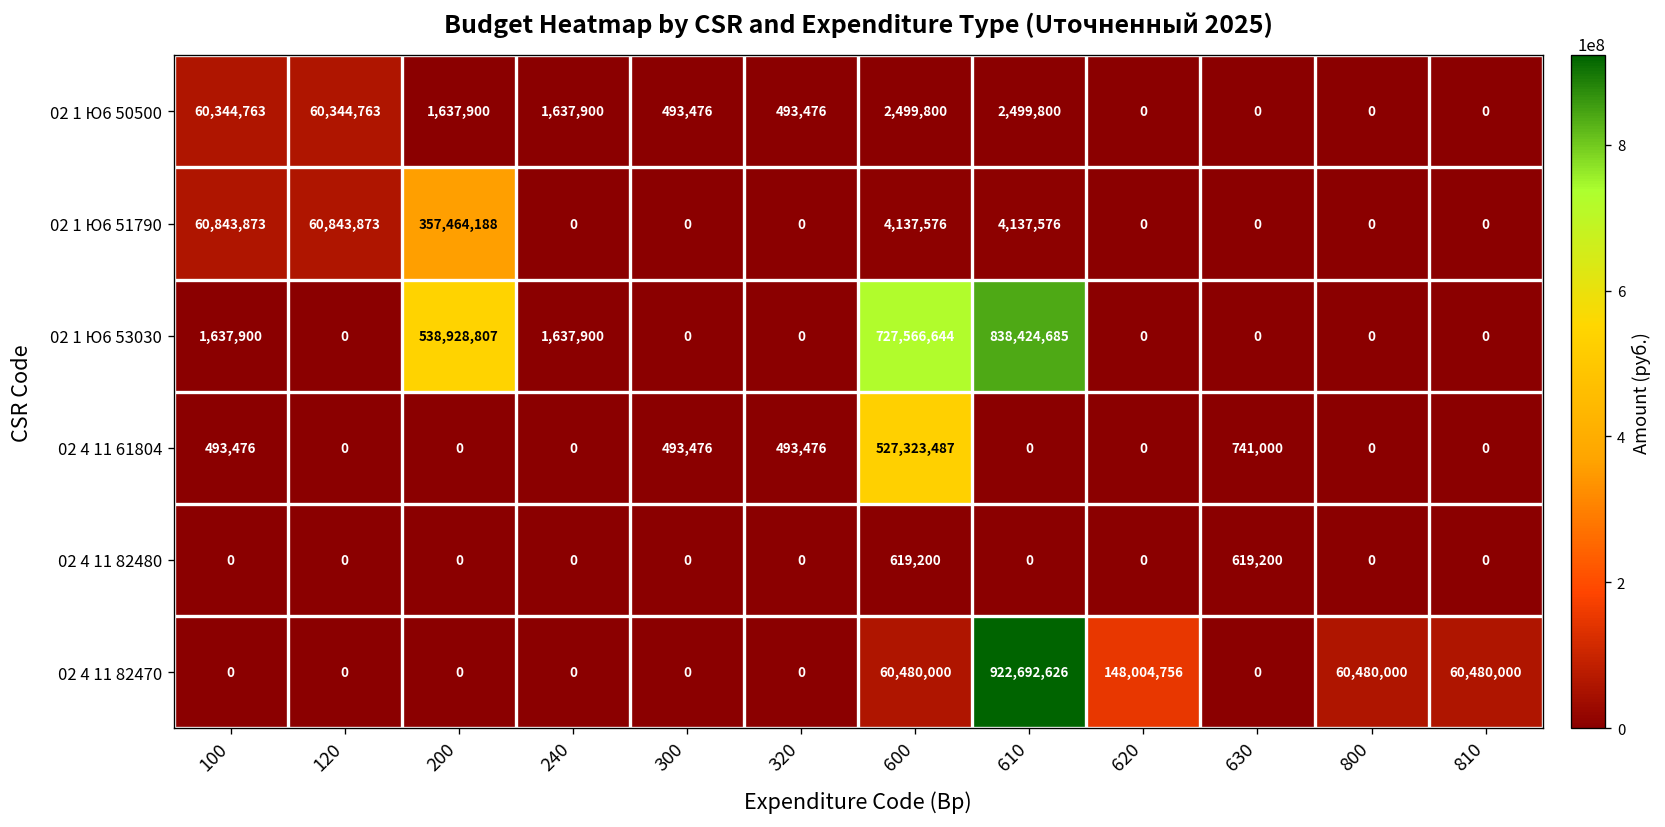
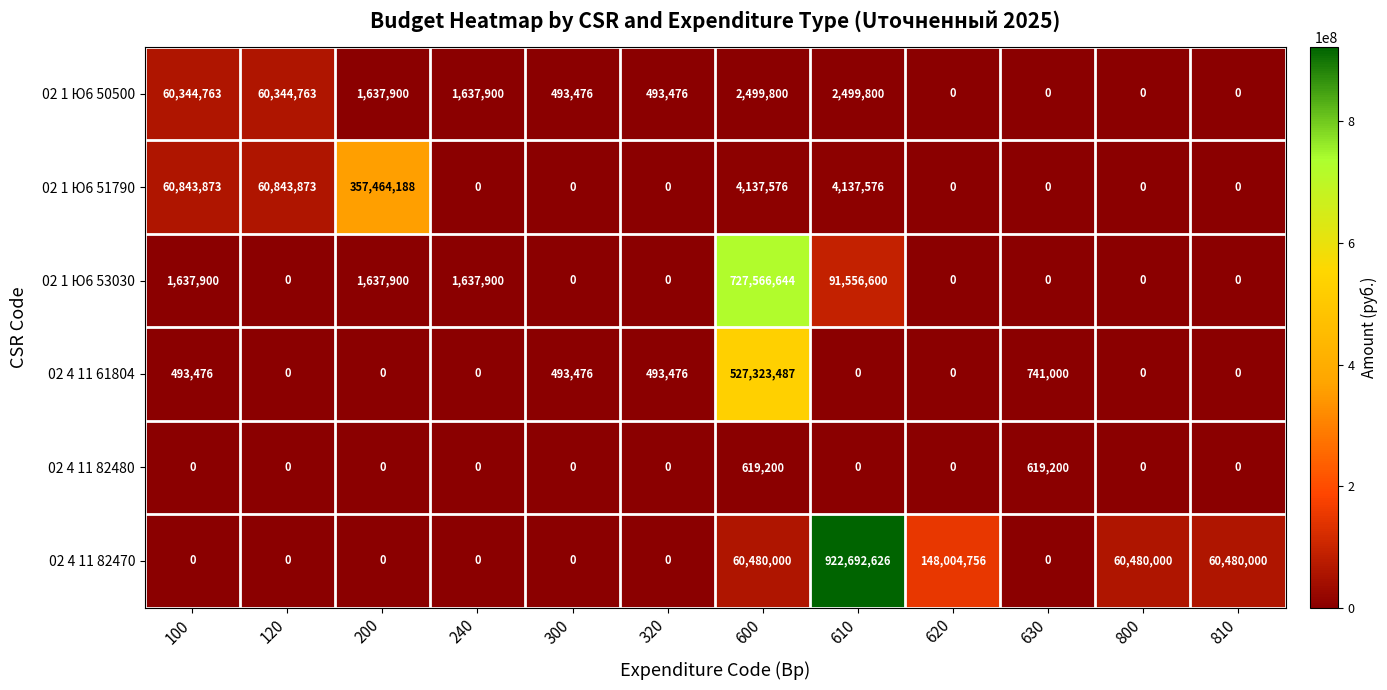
02 1 Ю6 53030, 200: 538,928,807 -> 1,637,900
02 1 Ю6 53030, 610: 838,424,685 -> 91,556,600
